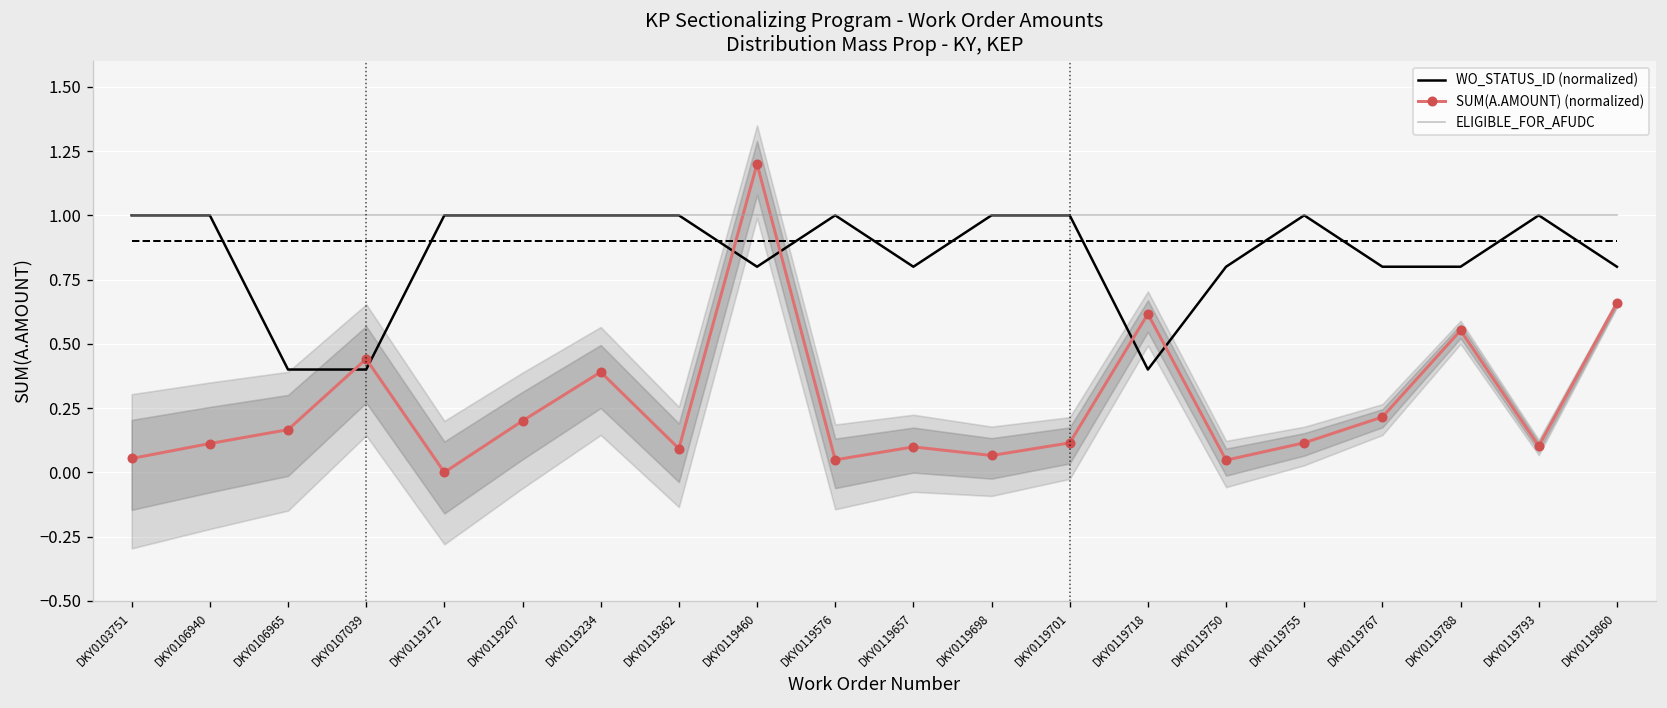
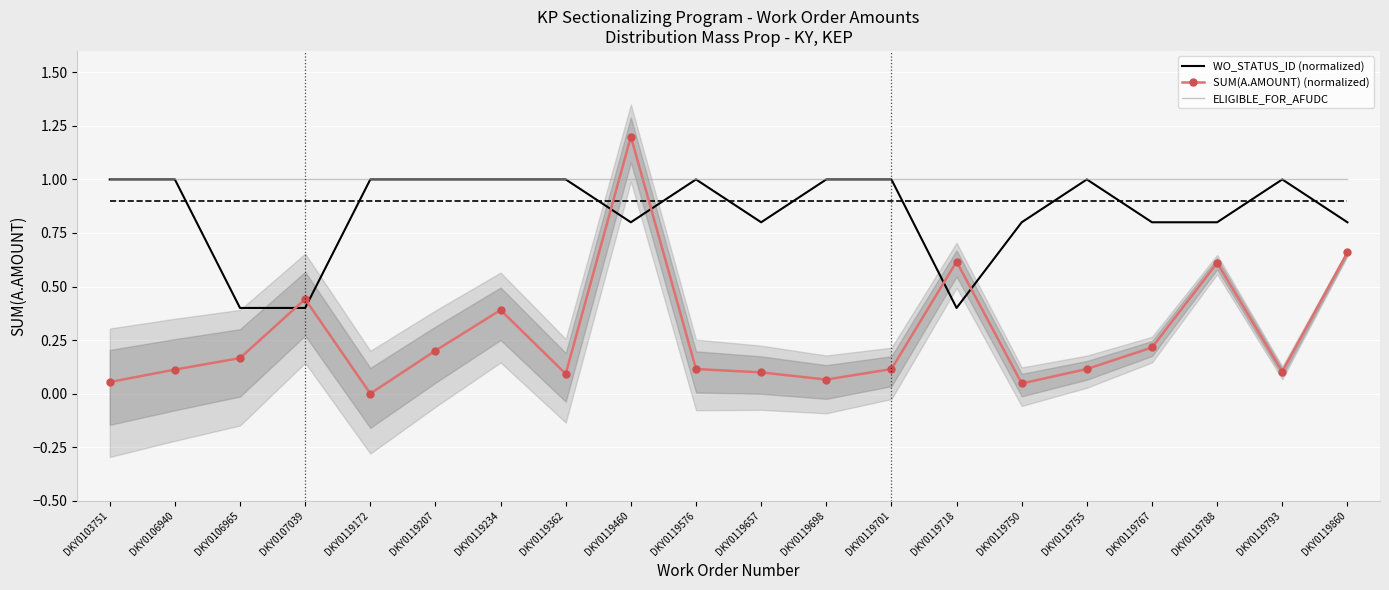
SUM(A.AMOUNT) (normalized), DKY0119576: 0.05 -> 0.11
SUM(A.AMOUNT) (normalized), DKY0119788: 0.55 -> 0.61
